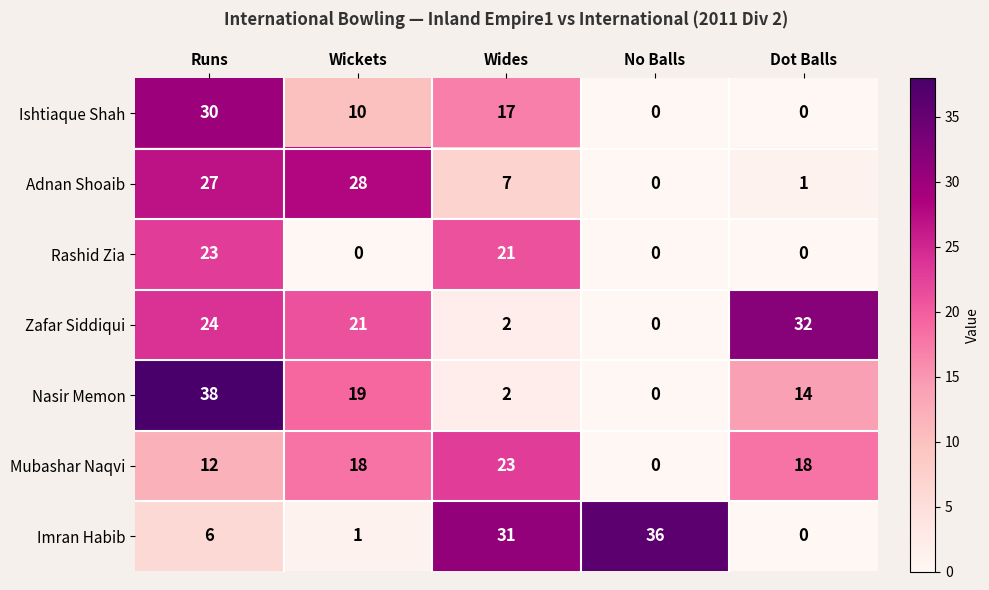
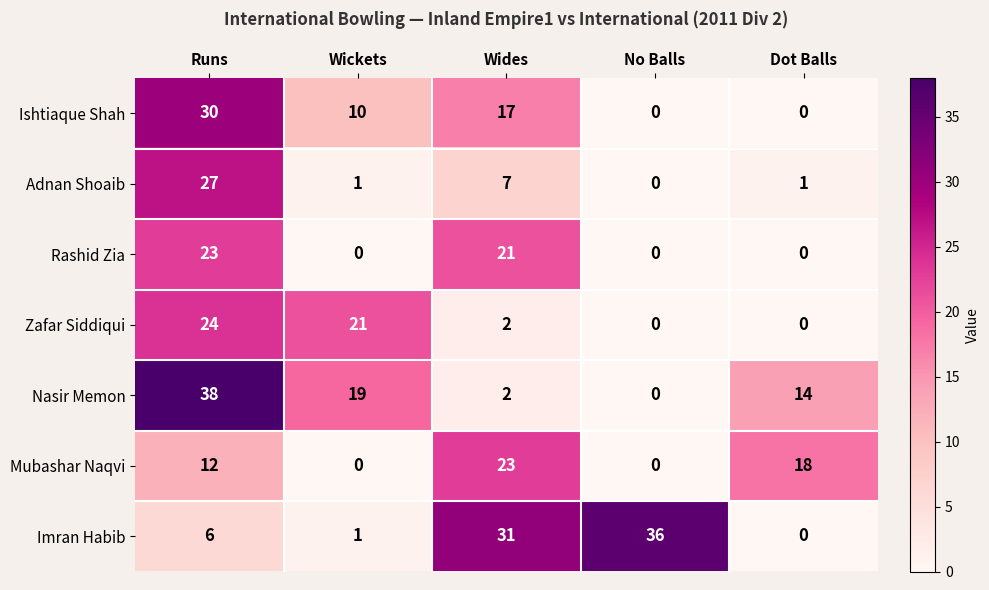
Adnan Shoaib, Wickets: 28 -> 1
Zafar Siddiqui, Dot Balls: 32 -> 0
Mubashar Naqvi, Wickets: 18 -> 0
